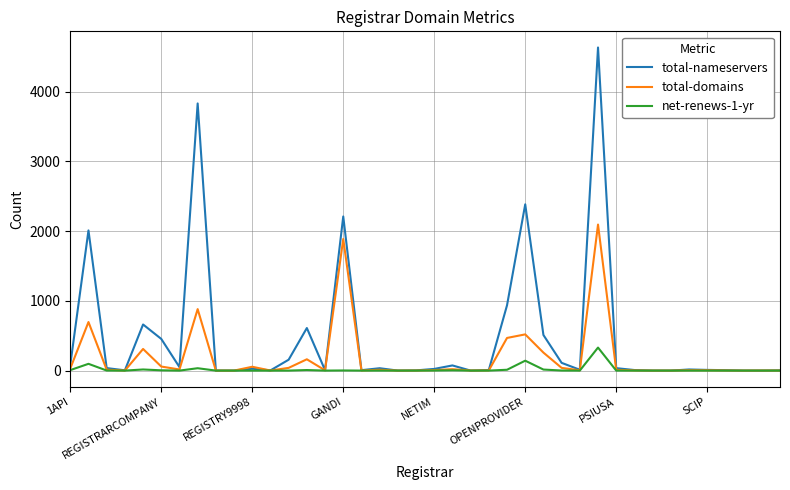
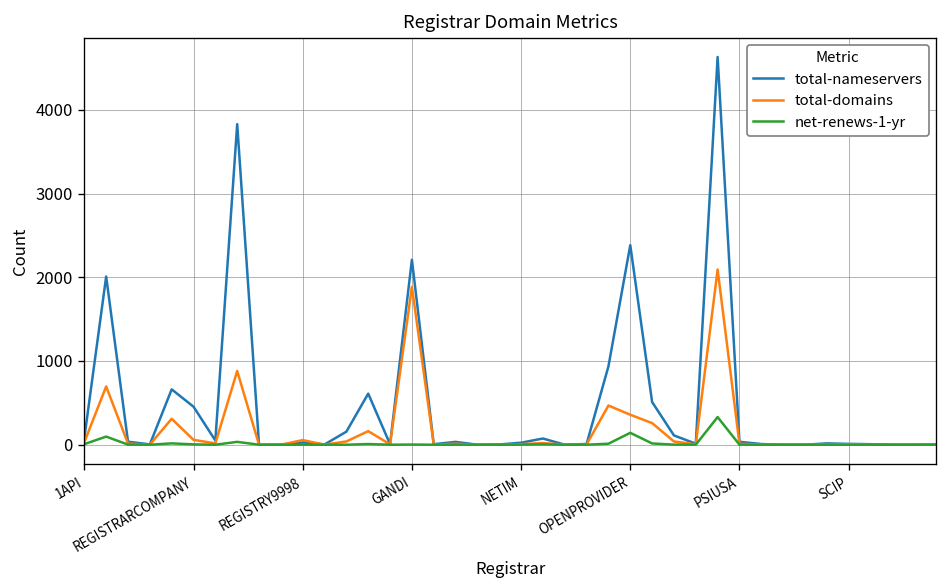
total-domains, OPENPROVIDER: 500 -> 400
